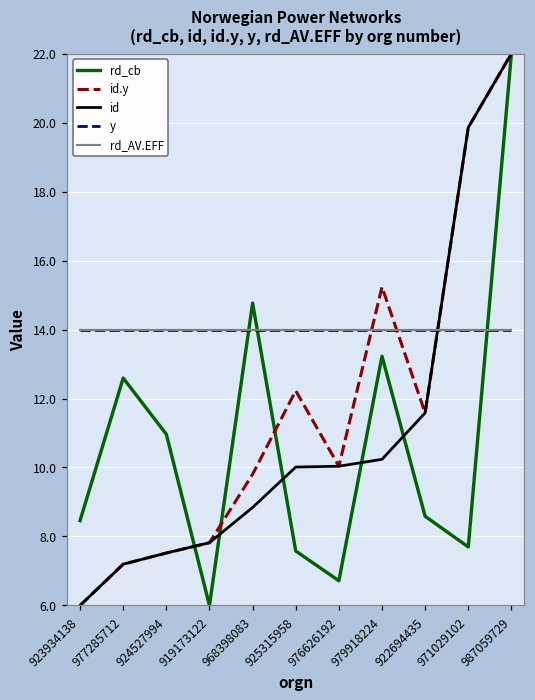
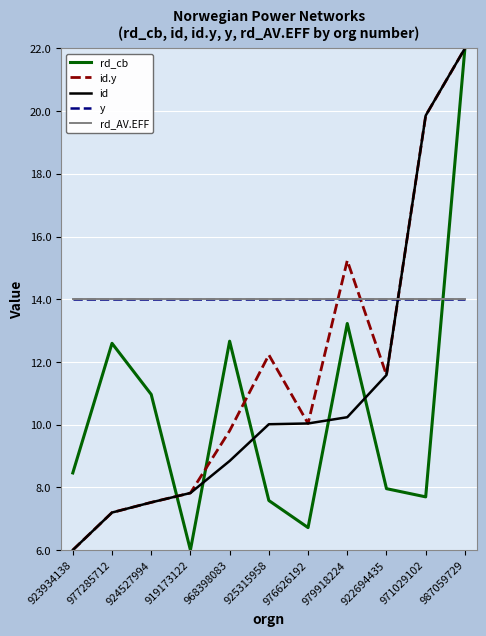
rd_cb, 968398083: 14.8 -> 12.7
rd_cb, 922694435: 8.6 -> 8.0
